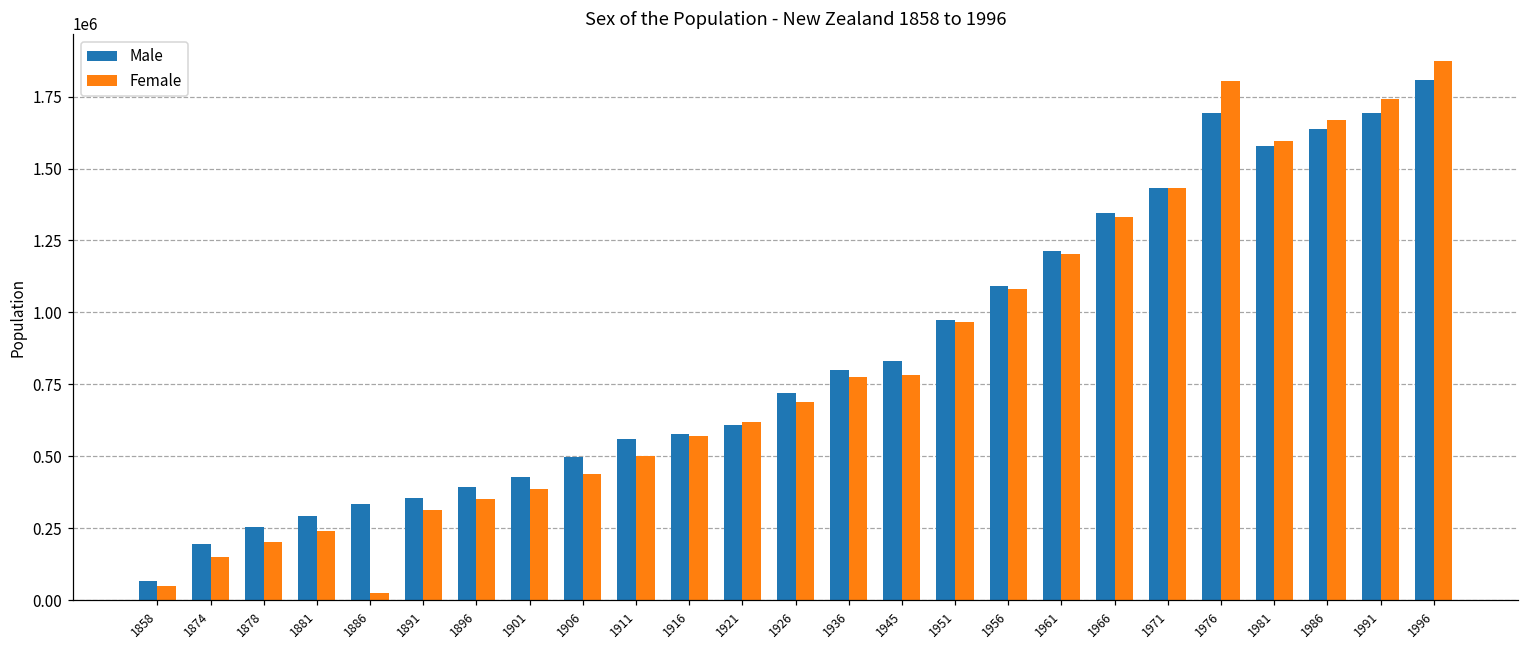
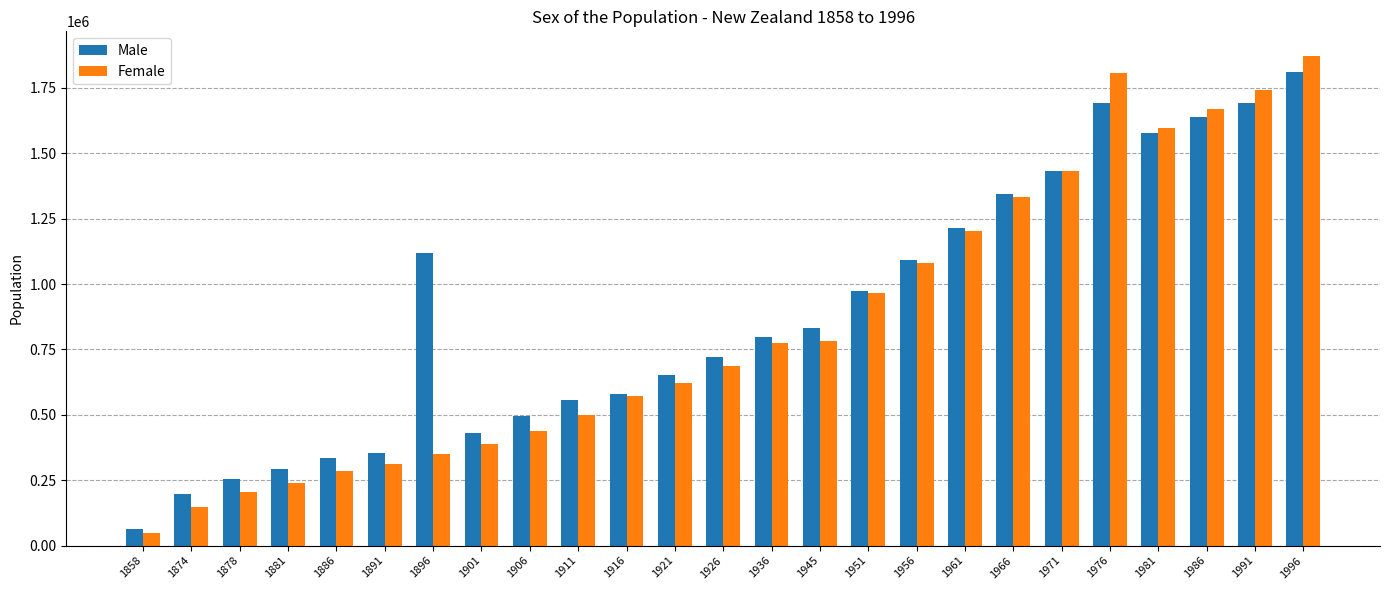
Female, 1886: 30000 -> 290000
Male, 1896: 390000 -> 1120000
Male, 1921: 610000 -> 650000
